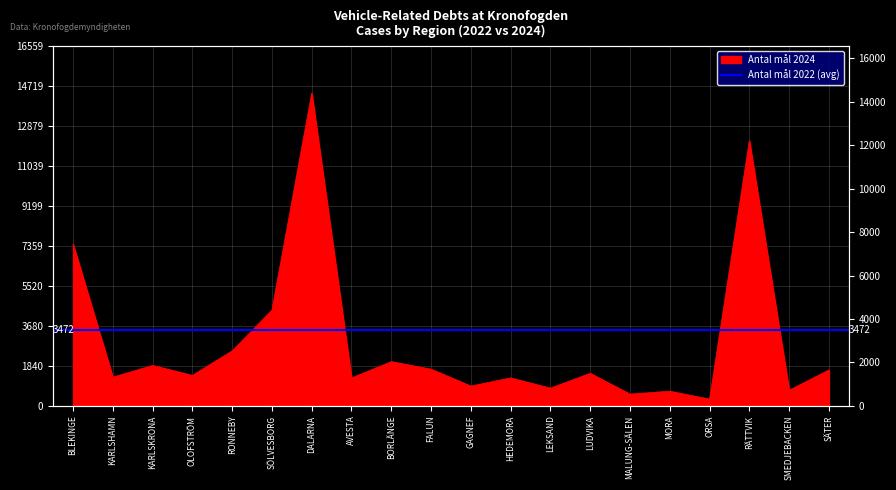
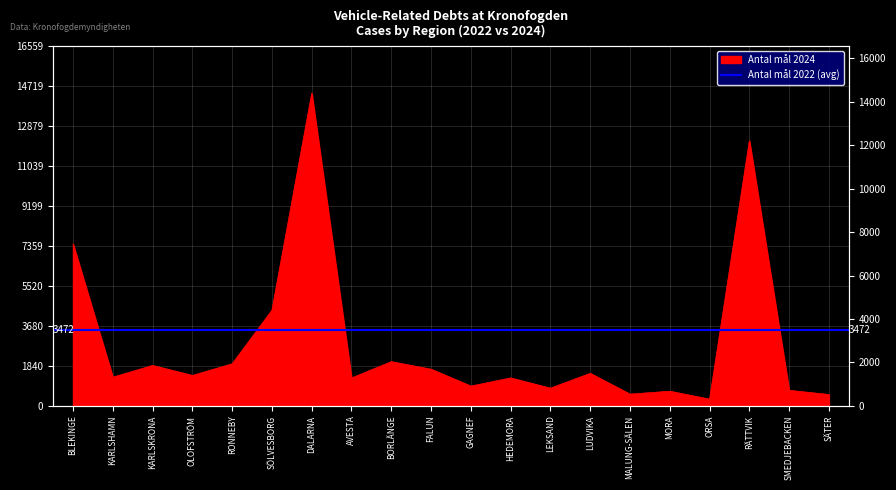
RONNEBY: 2500 -> 1900
SÄTER: 1700 -> 500
